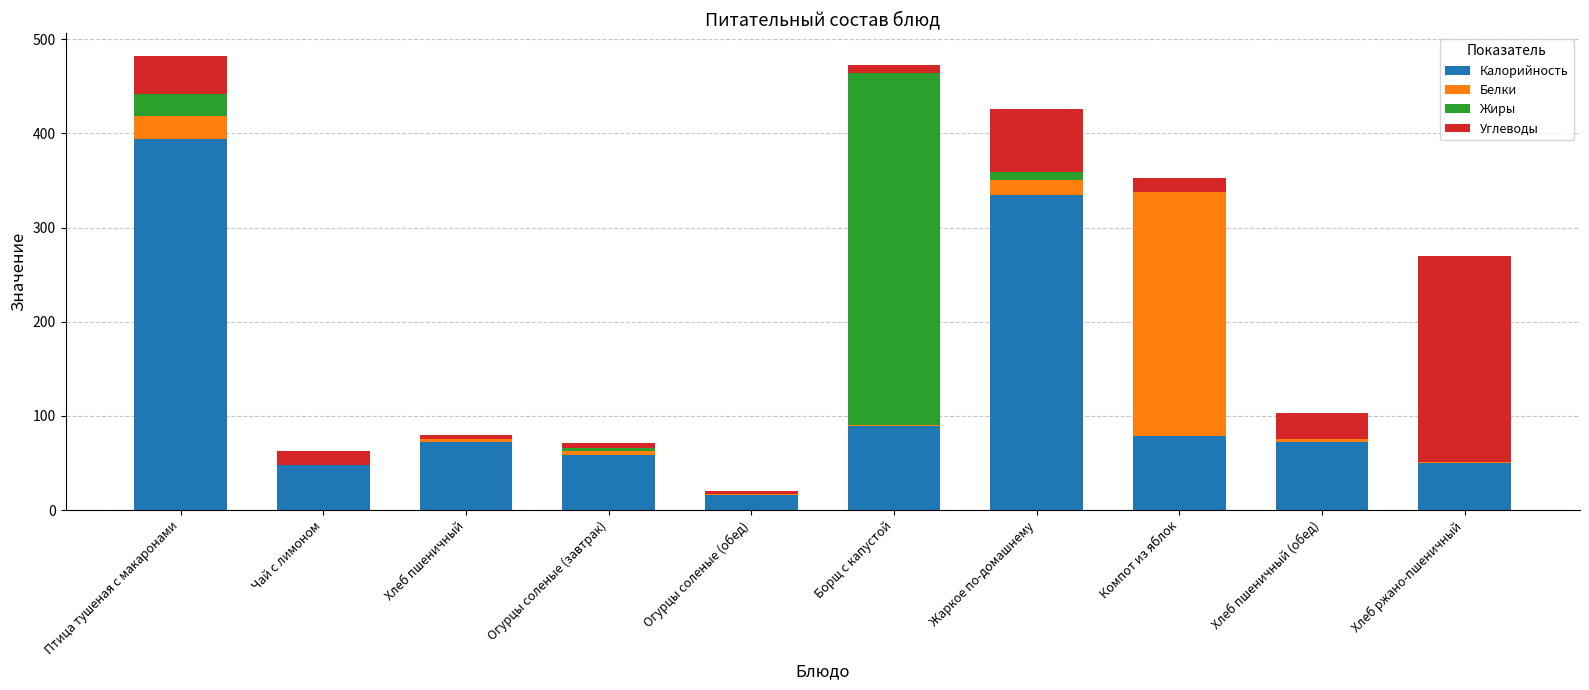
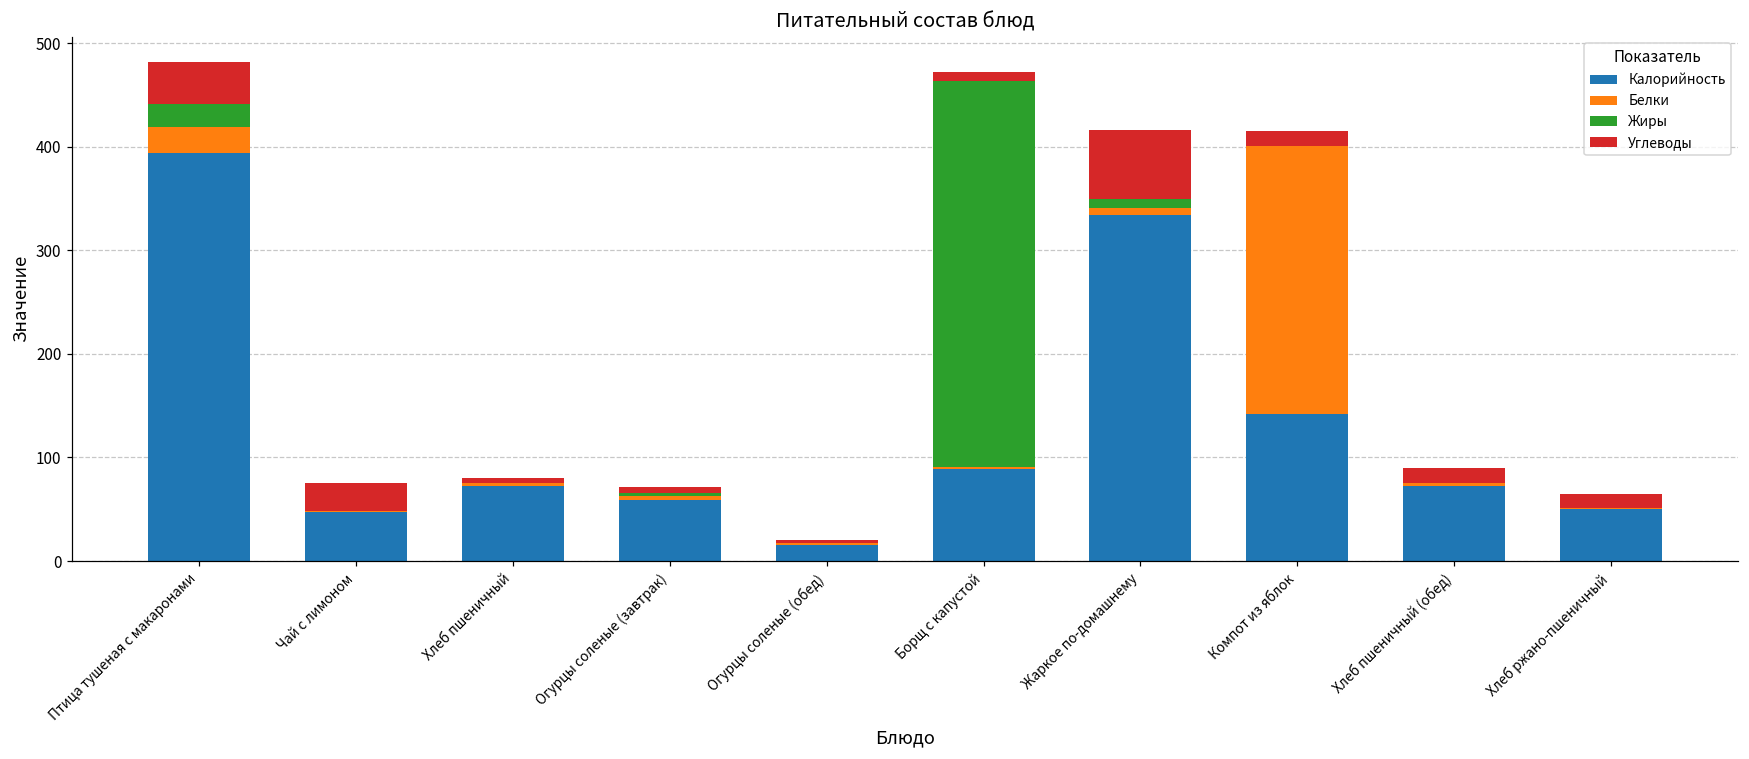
Углеводы, Чай с лимоном: 20 -> 30
Белки, Жаркое по-домашнему: 20 -> 10
Калорийность, Компот из яблок: 80 -> 140
Углеводы, Хлеб пшеничный (обед): 30 -> 10
Углеводы, Хлеб ржано-пшеничный: 220 -> 10
